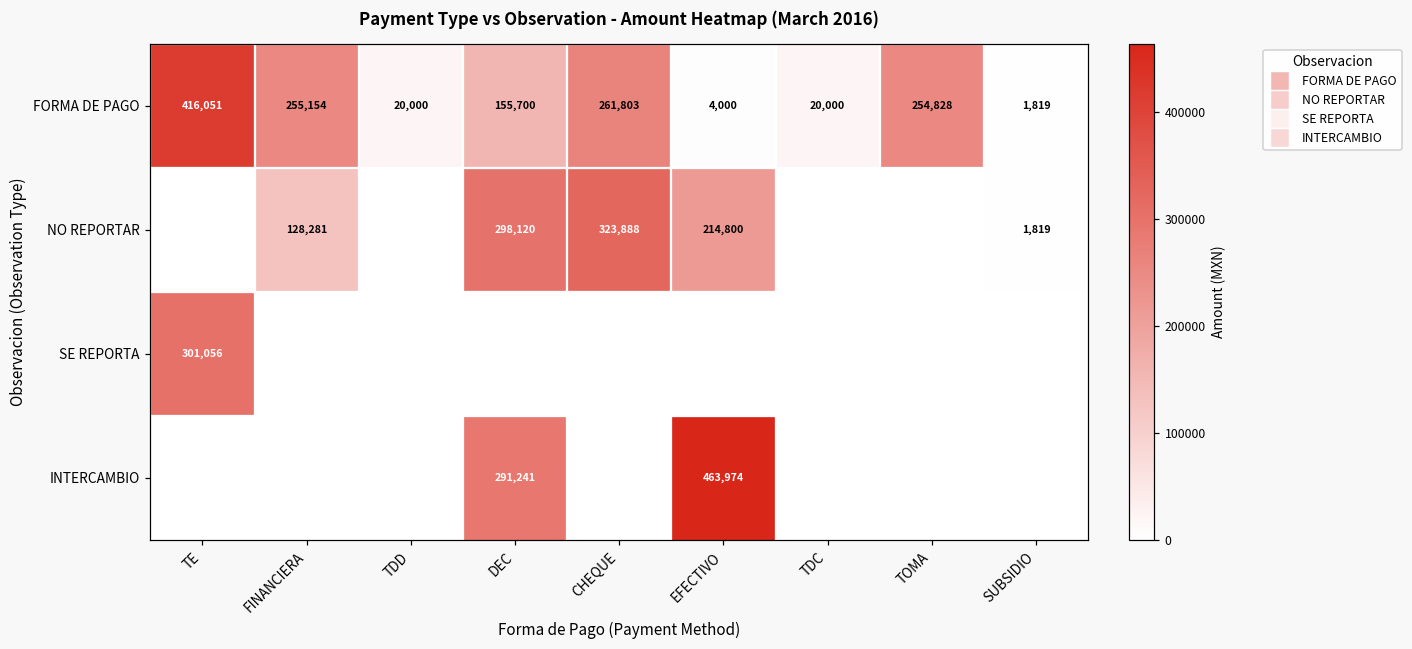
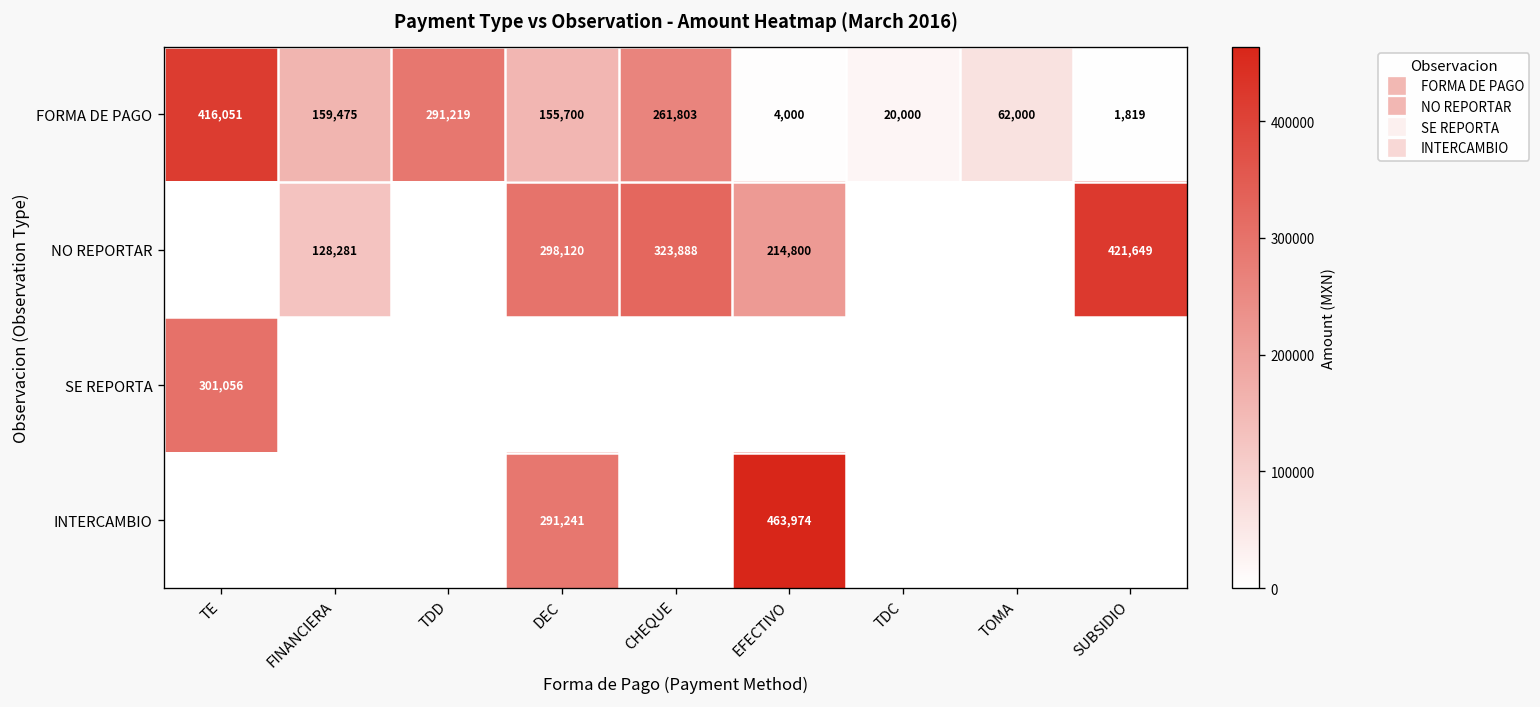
FORMA DE PAGO, FINANCIERA: 255,154 -> 159,475
FORMA DE PAGO, TDD: 20,000 -> 291,219
FORMA DE PAGO, TOMA: 254,828 -> 62,000
NO REPORTAR, SUBSIDIO: 1,819 -> 421,649
